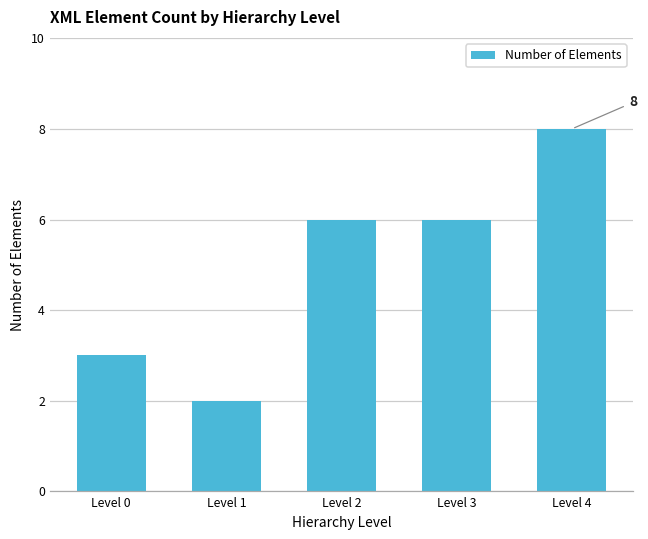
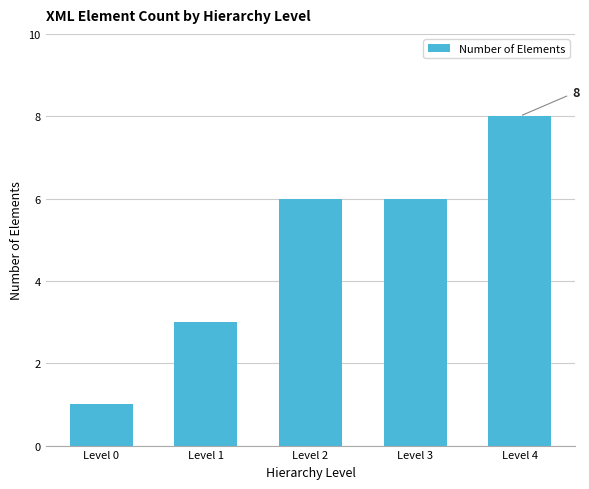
Level 0: 3 -> 1
Level 1: 2 -> 3
